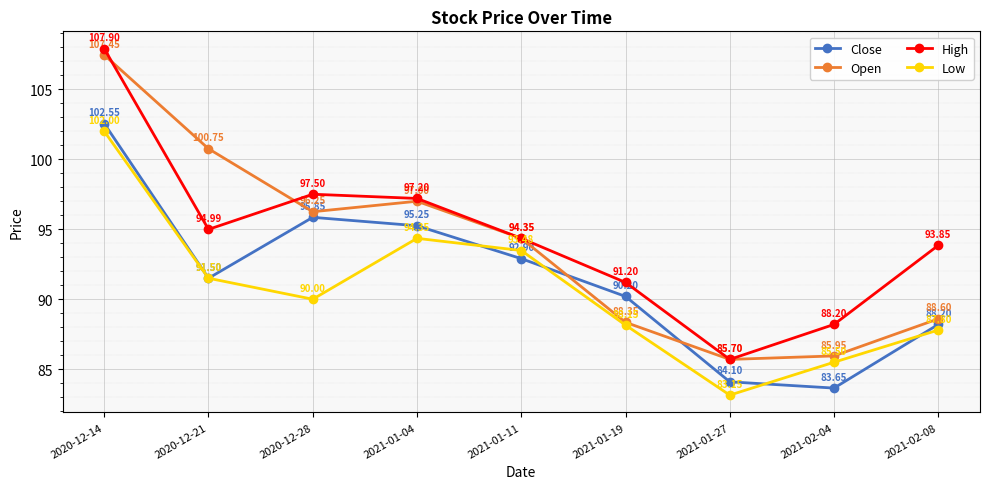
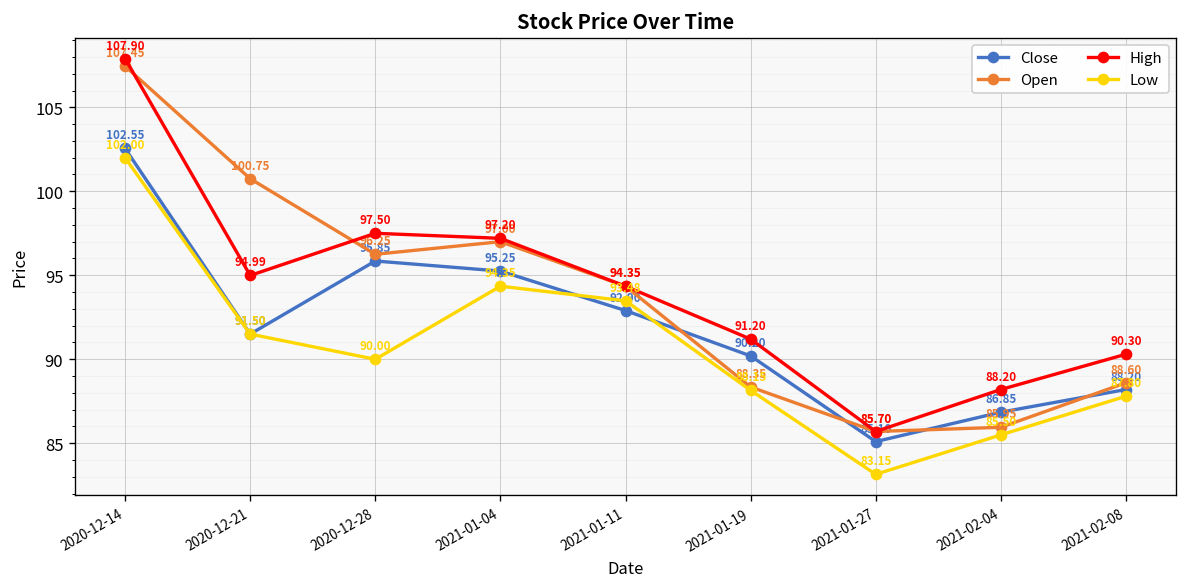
Close, 2021-01-27: 84.10 -> 85.10
Close, 2021-02-04: 83.65 -> 86.85
High, 2021-02-08: 93.85 -> 90.30
